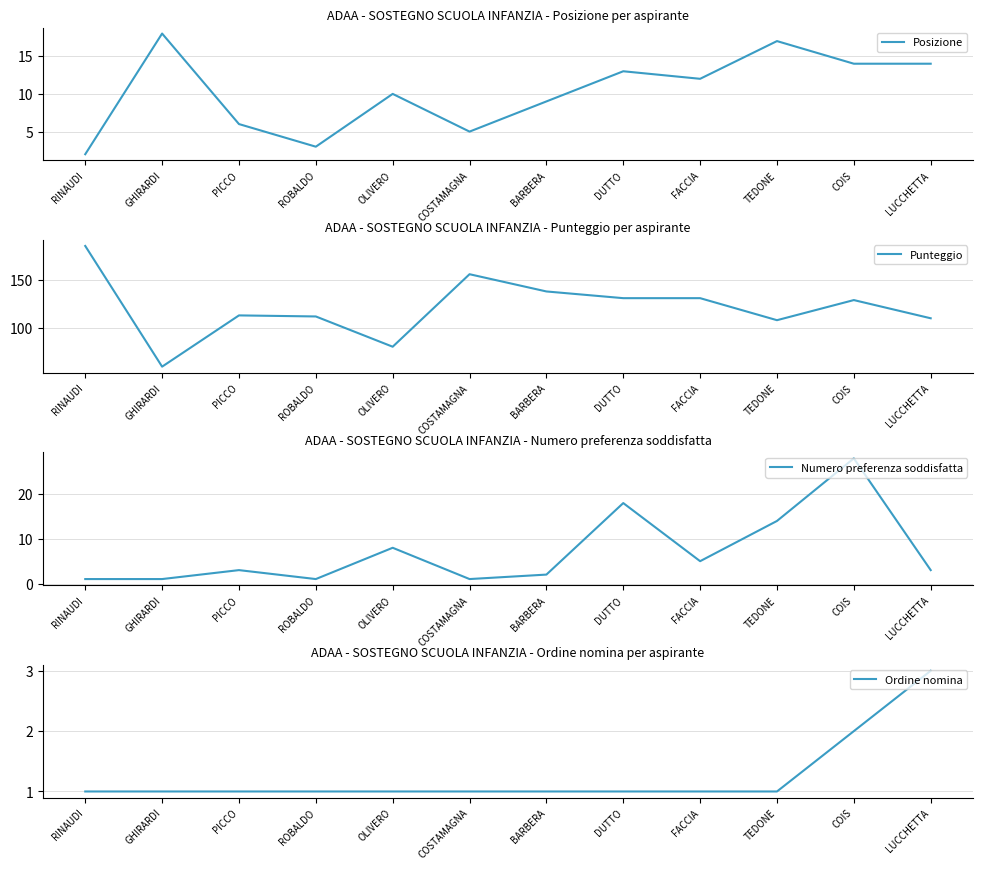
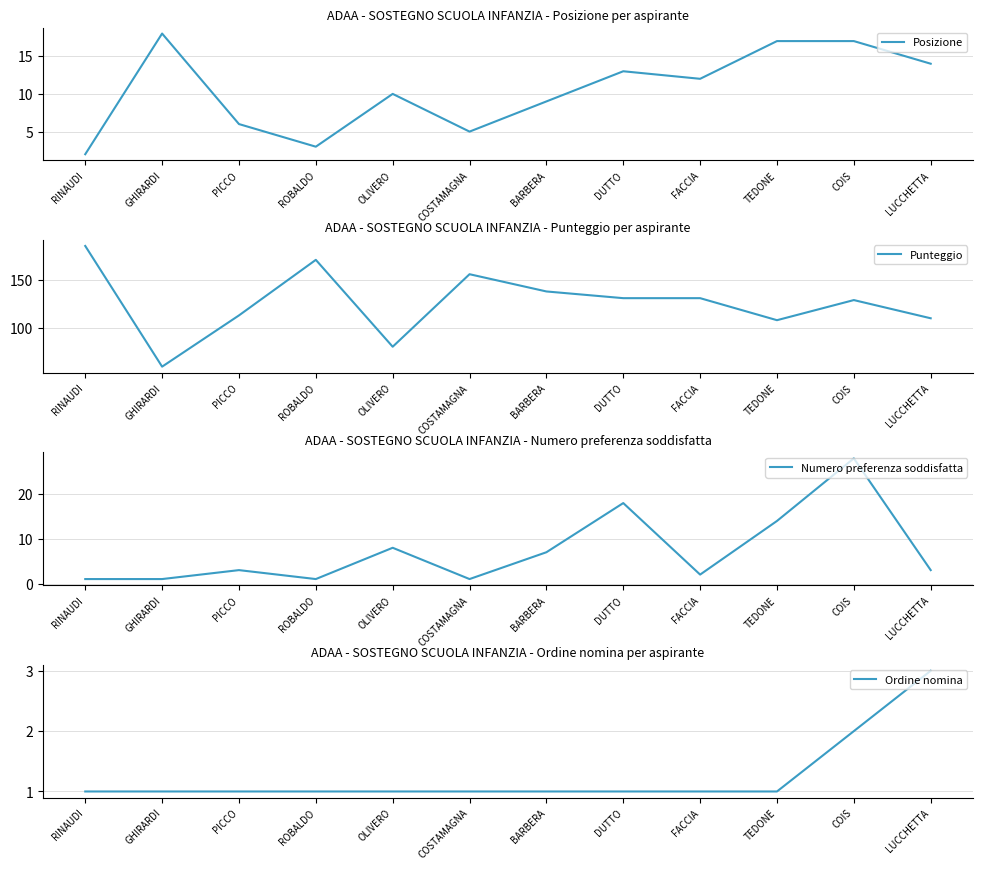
ADAA - SOSTEGNO SCUOLA INFANZIA - Posizione per aspirante, COIS: 14 -> 17
ADAA - SOSTEGNO SCUOLA INFANZIA - Punteggio per aspirante, ROBALDO: 110 -> 170
ADAA - SOSTEGNO SCUOLA INFANZIA - Numero preferenza soddisfatta, BARBERA: 2 -> 7
ADAA - SOSTEGNO SCUOLA INFANZIA - Numero preferenza soddisfatta, FACCIA: 5 -> 2
